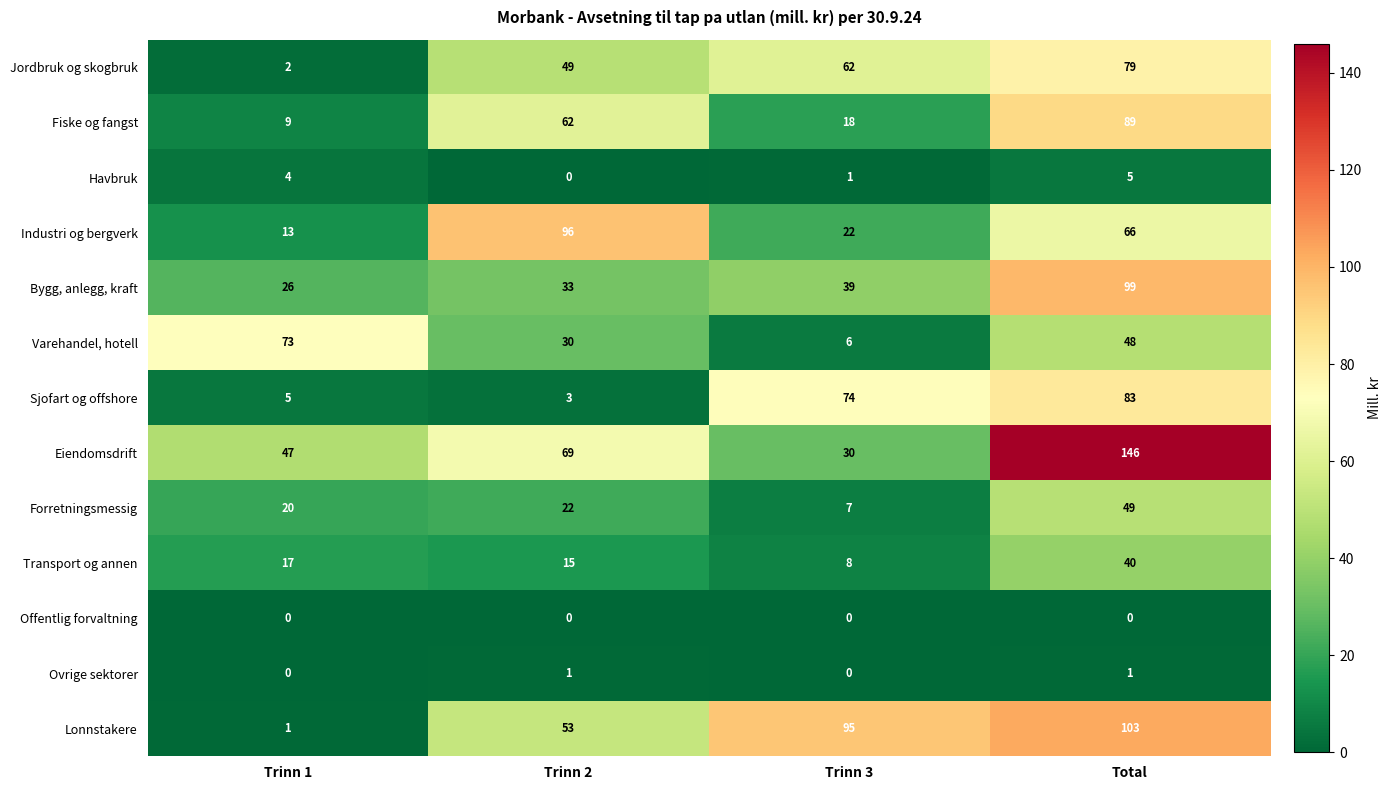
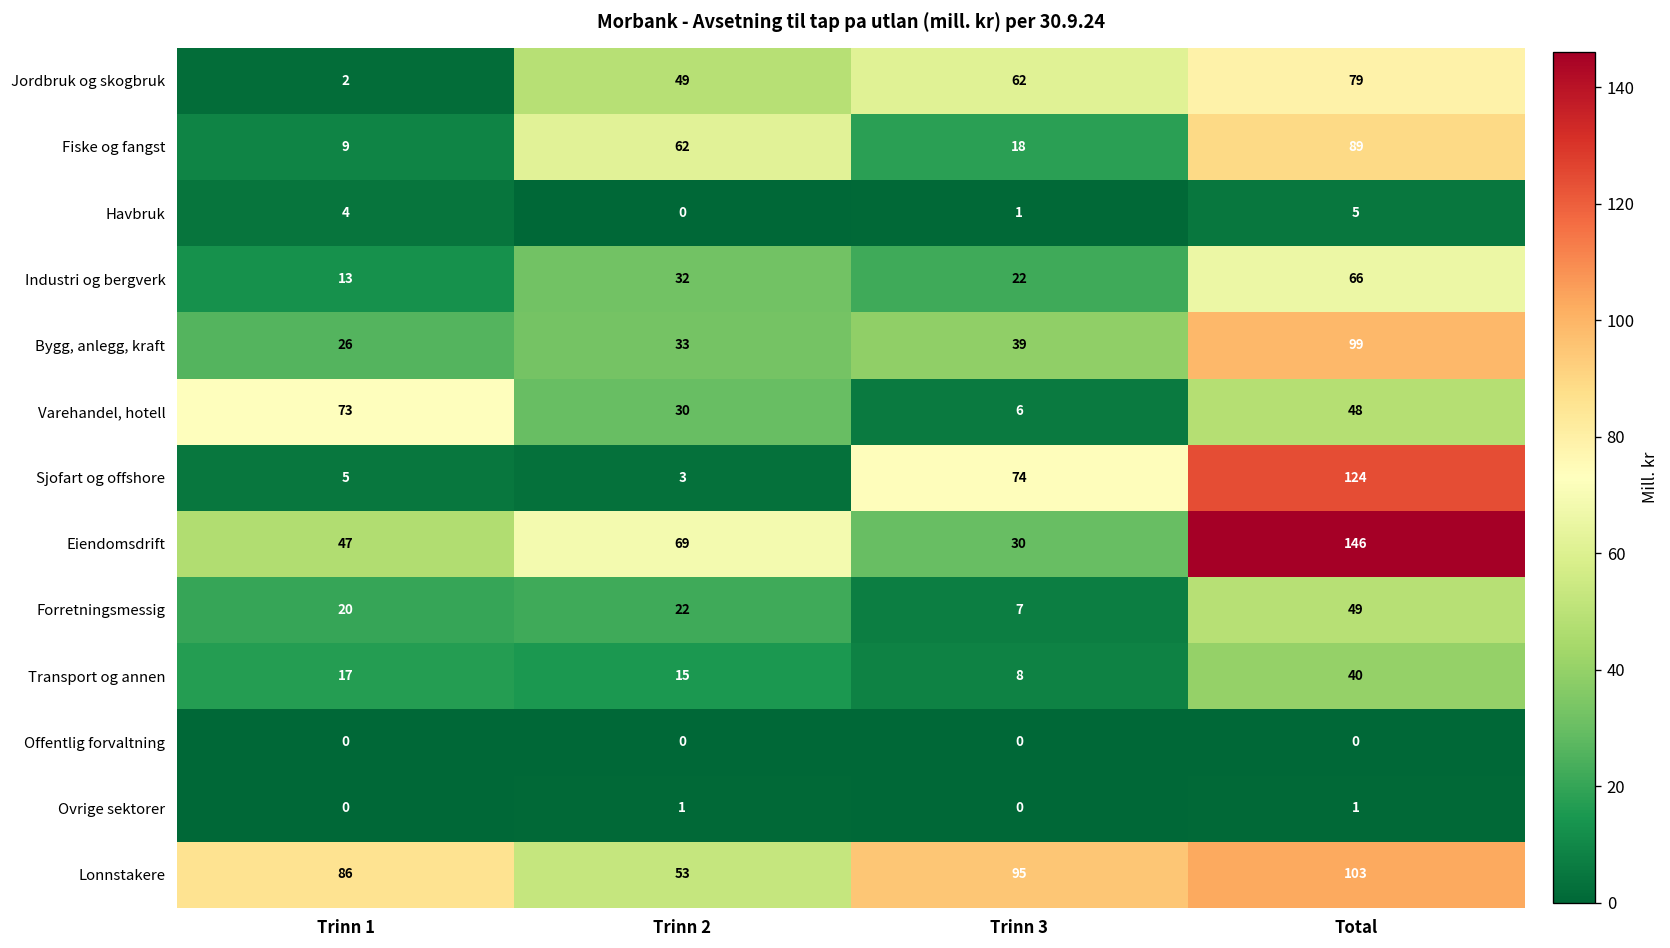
Industri og bergverk, Trinn 2: 96 -> 32
Sjofart og offshore, Total: 83 -> 124
Lonnstakere, Trinn 1: 1 -> 86
